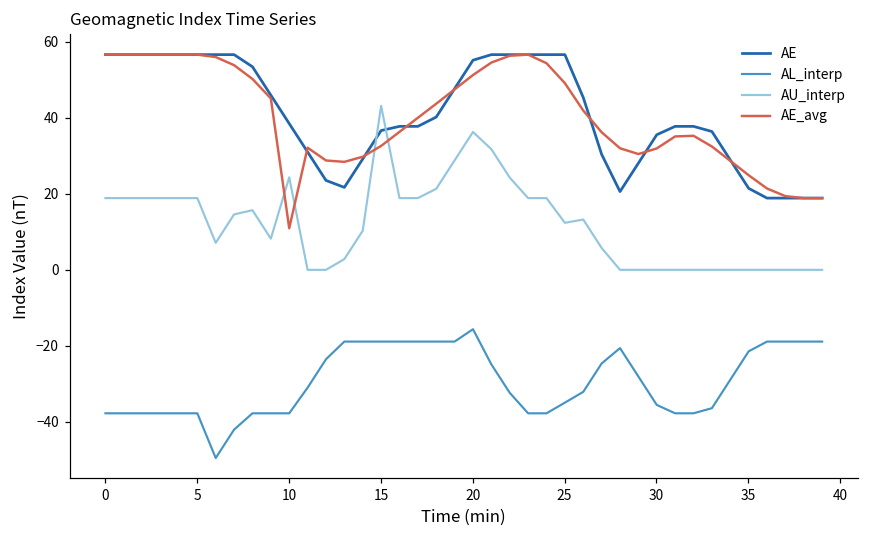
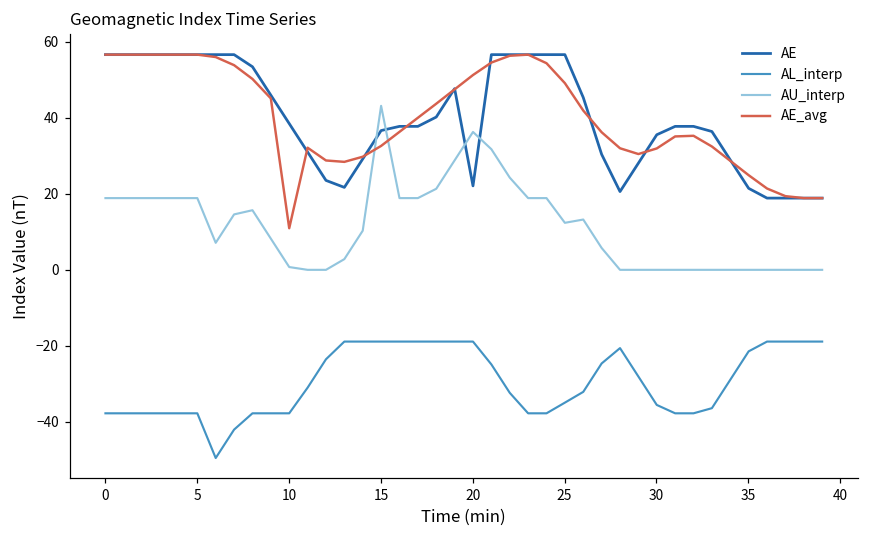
AU_interp, 10: 24 -> 1
AE, 20: 55 -> 22
AL_interp, 20: -16 -> -19
